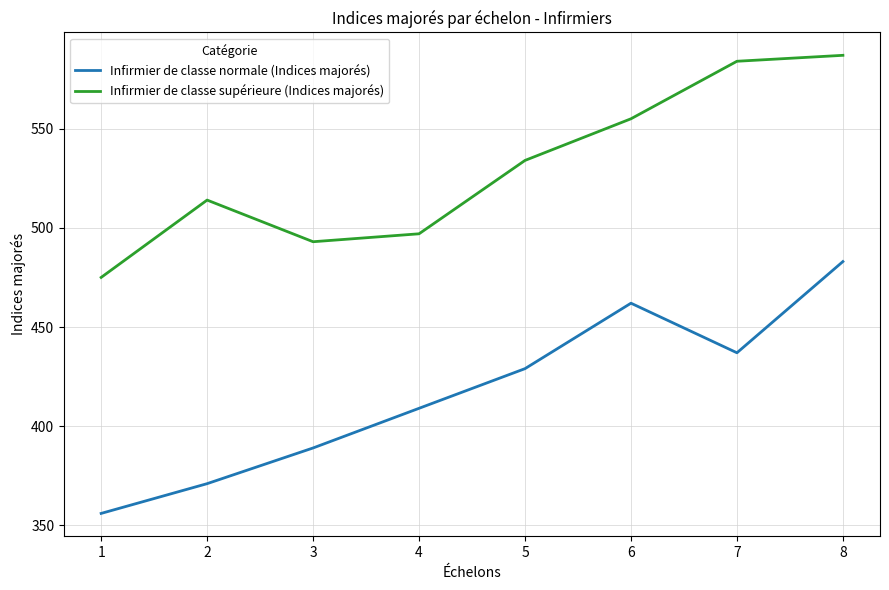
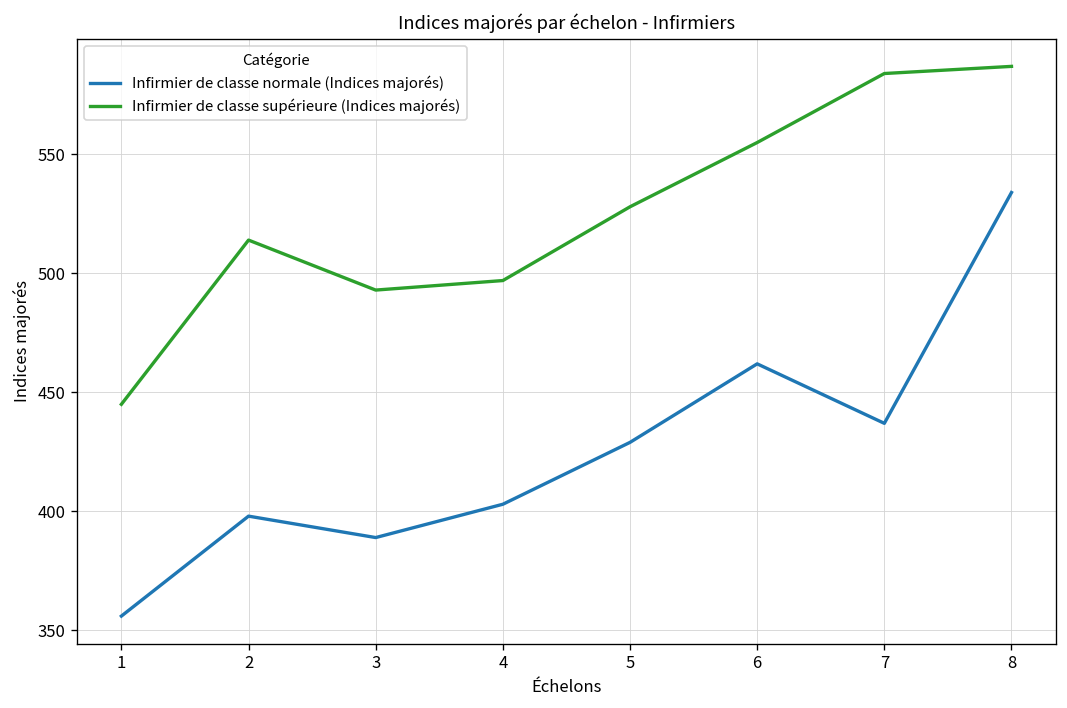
Infirmier de classe supérieure (Indices majorés), 1: 475 -> 445
Infirmier de classe normale (Indices majorés), 2: 371 -> 398
Infirmier de classe normale (Indices majorés), 4: 409 -> 403
Infirmier de classe supérieure (Indices majorés), 5: 534 -> 528
Infirmier de classe normale (Indices majorés), 8: 483 -> 534
